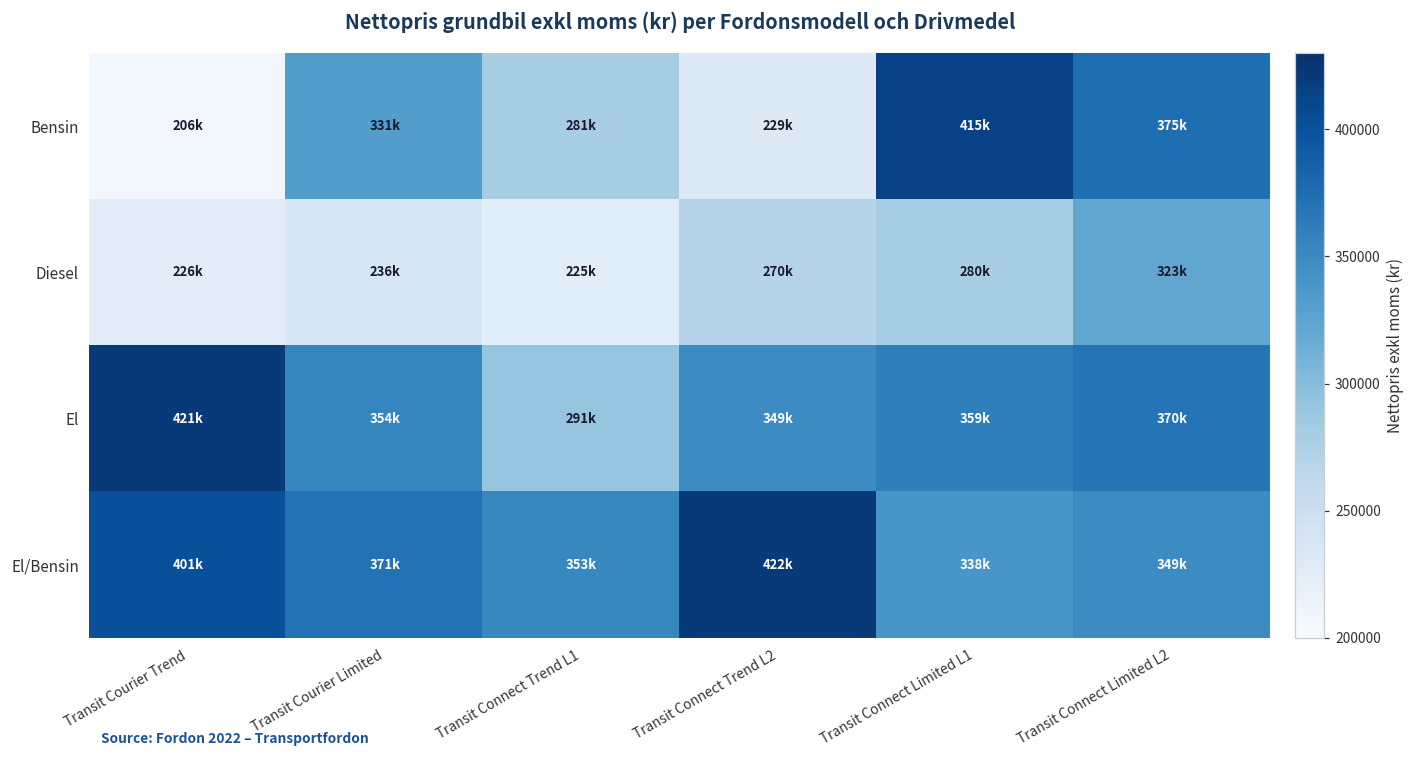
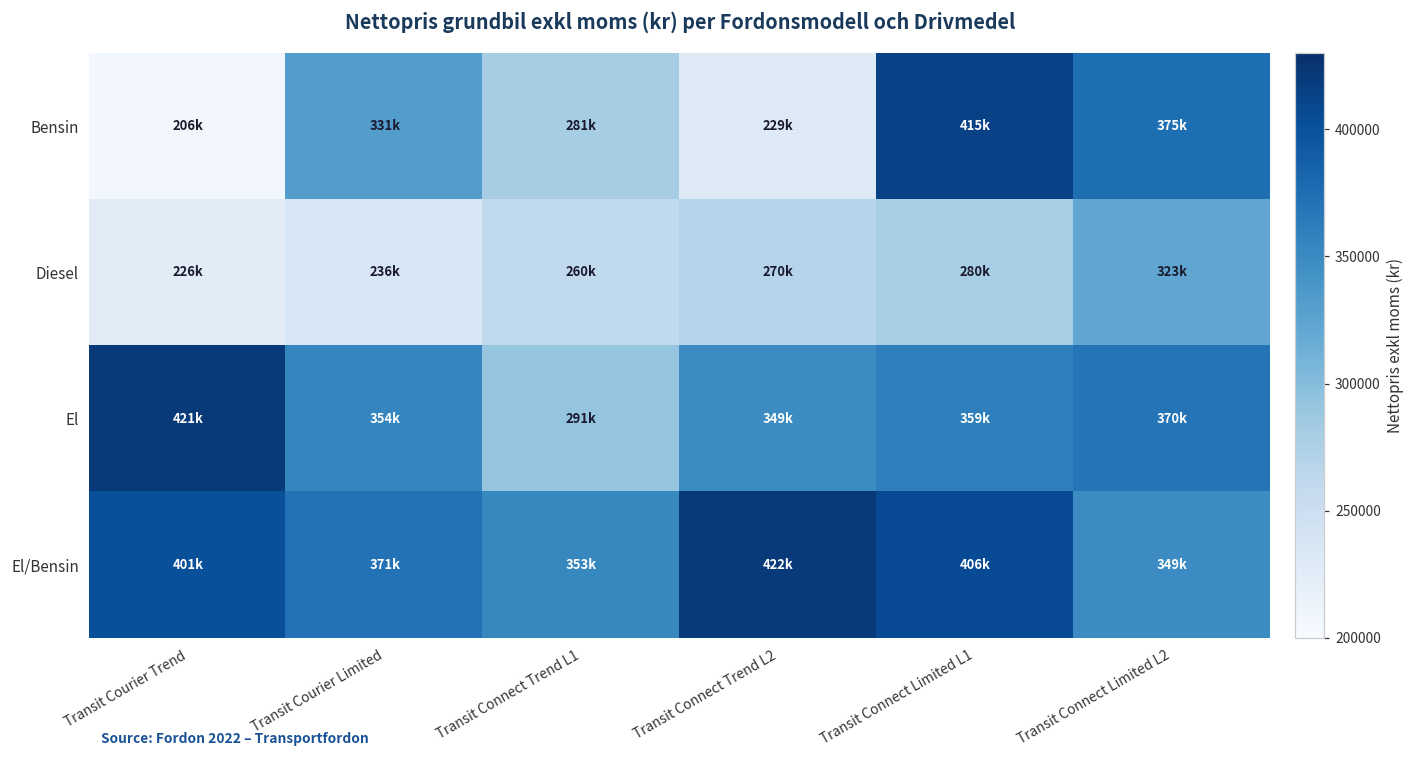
Diesel, Transit Connect Trend L1: 225k -> 260k
El/Bensin, Transit Connect Limited L1: 338k -> 406k
